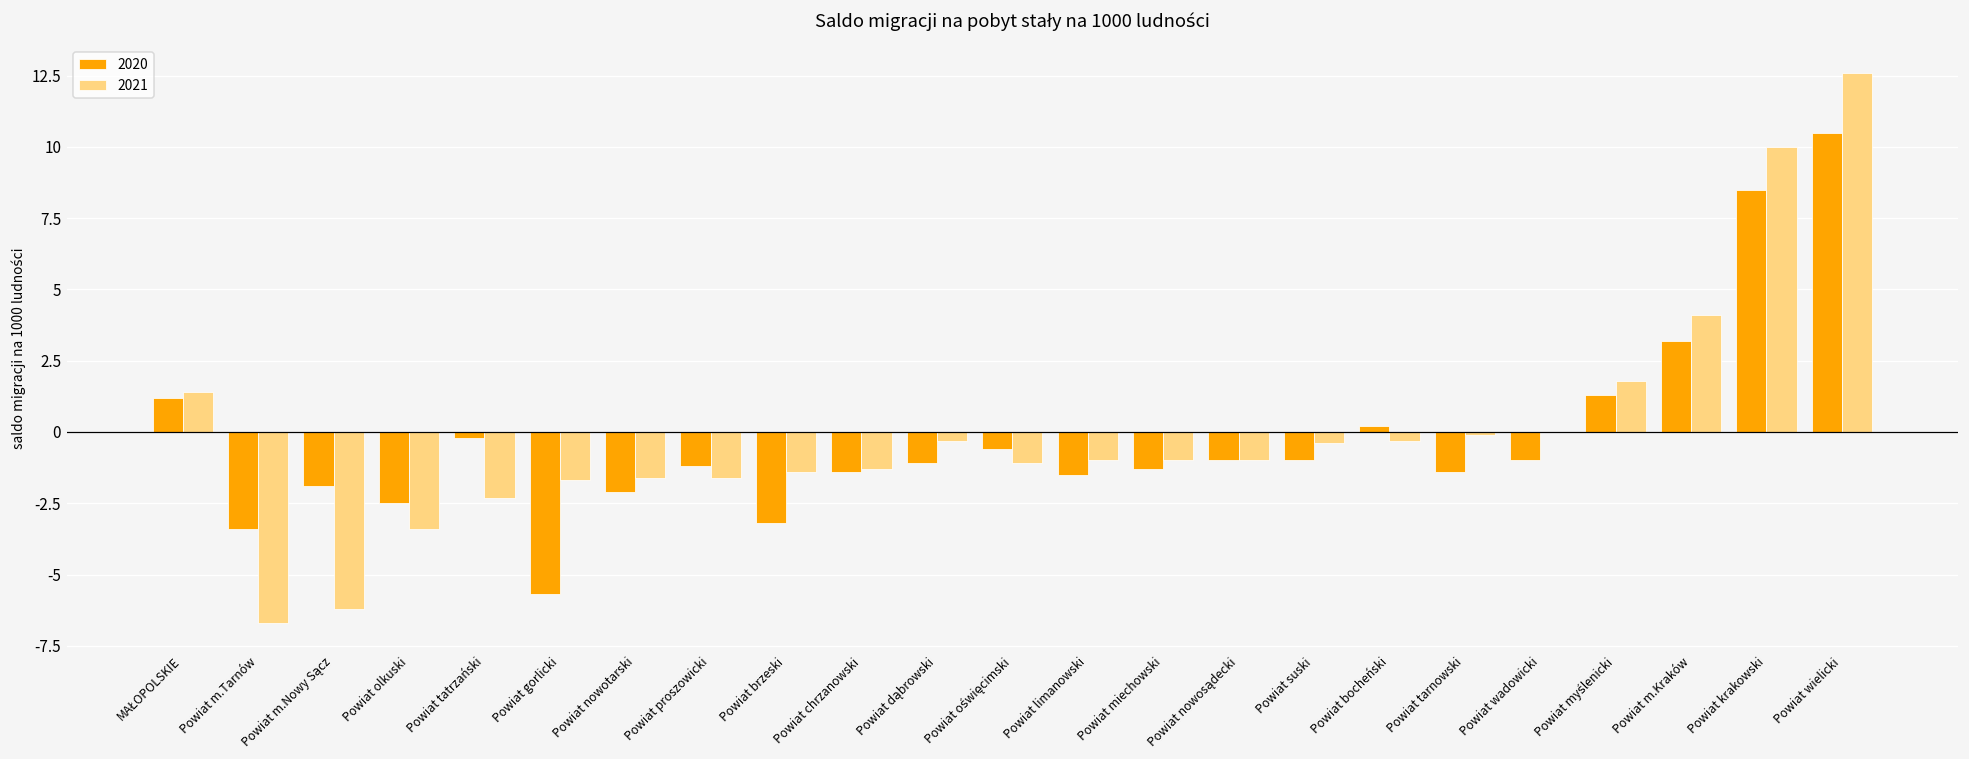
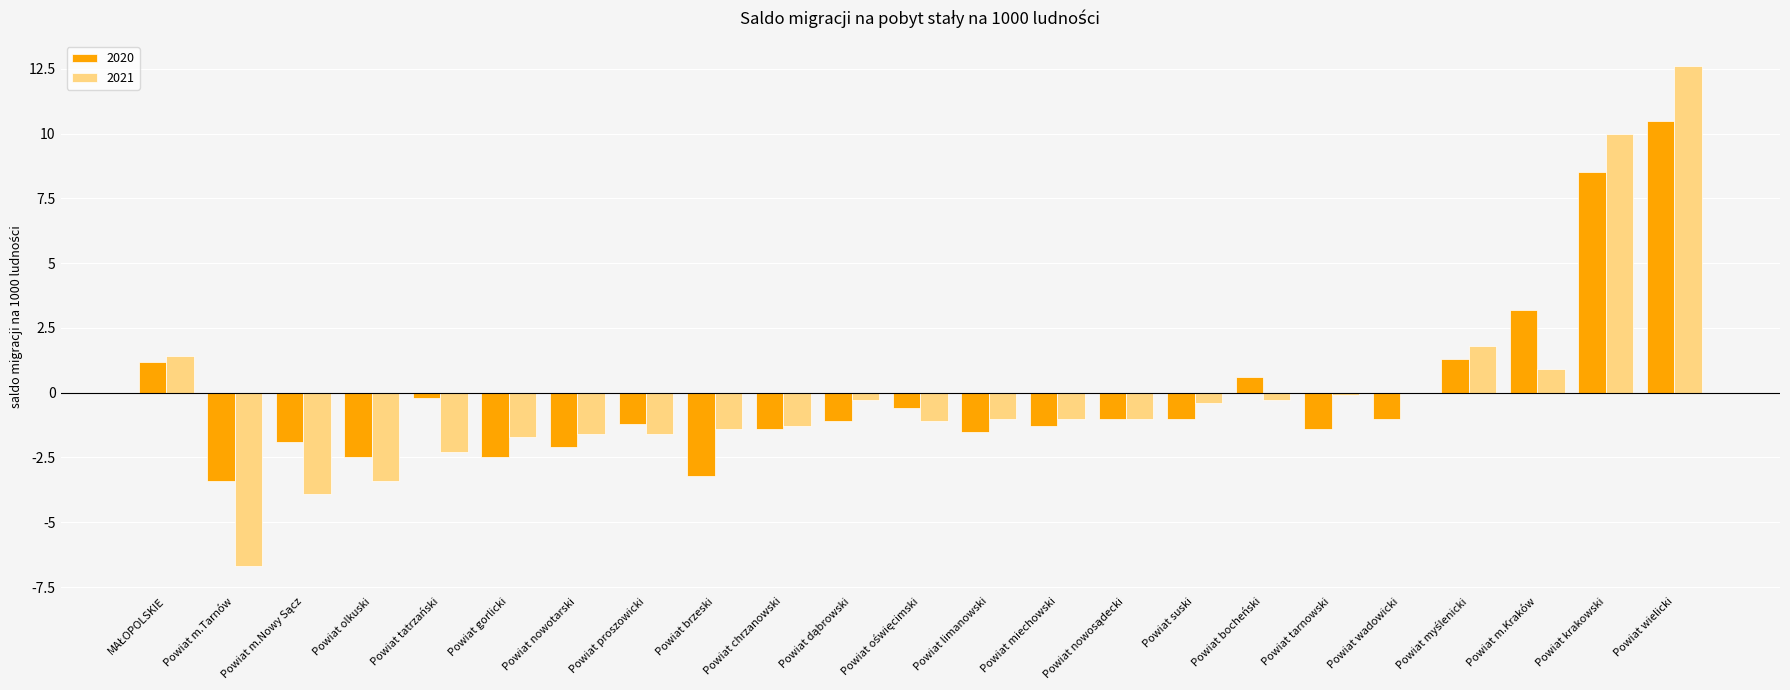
2021, Powiat m.Nowy Sącz: -6.2 -> -3.9
2020, Powiat gorlicki: -5.7 -> -2.5
2020, Powiat bocheński: 0.2 -> 0.6
2021, Powiat m.Kraków: 4.1 -> 0.9
